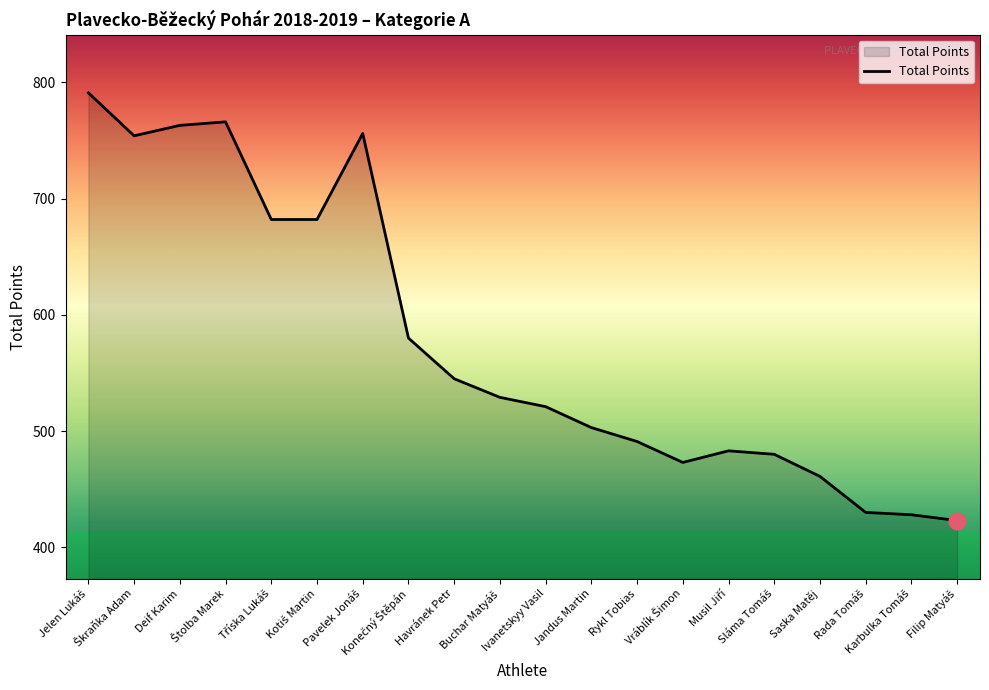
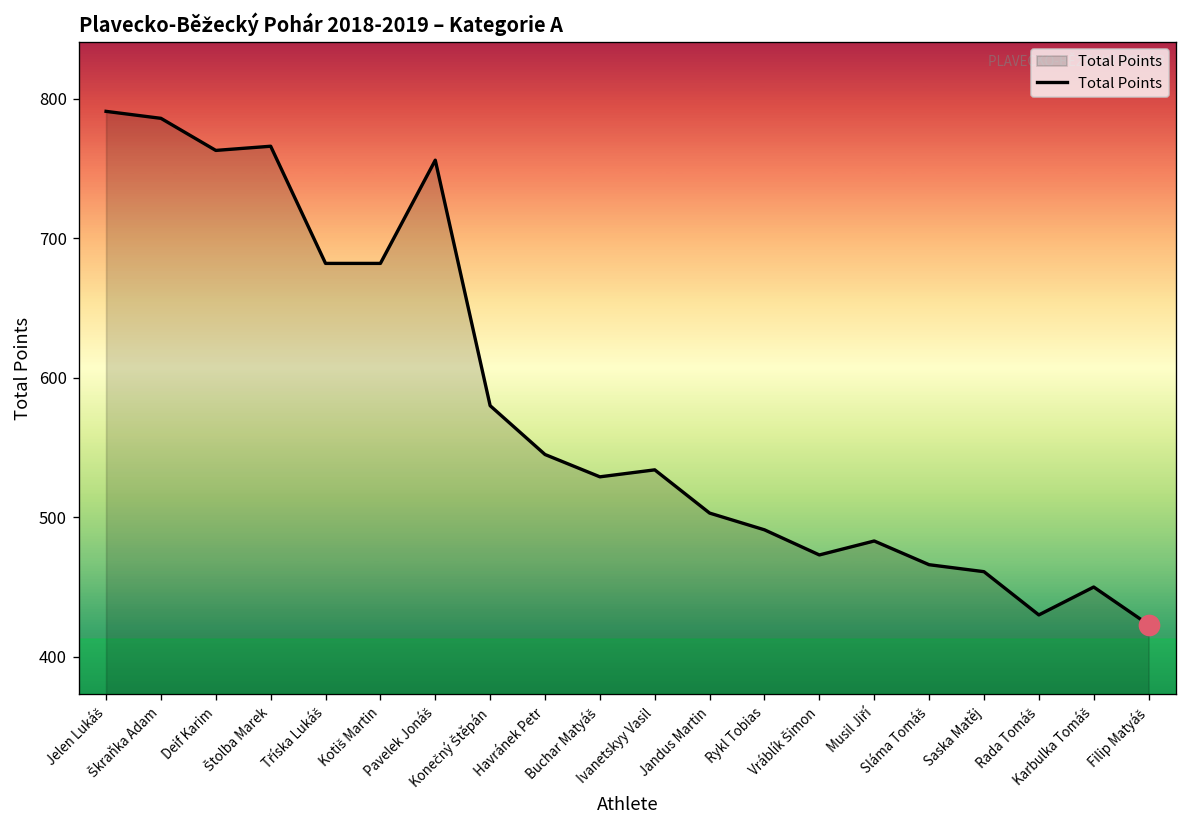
Total Points, Škraňka Adam: 754 -> 786
Total Points, Ivanetskyy Vasil: 521 -> 534
Total Points, Sláma Tomáš: 480 -> 466
Total Points, Karbulka Tomáš: 428 -> 450
